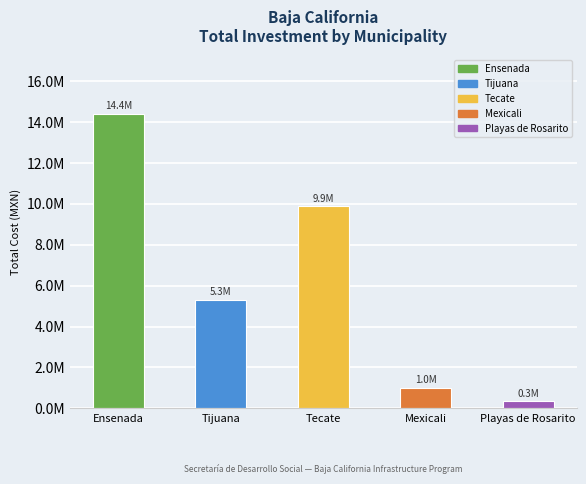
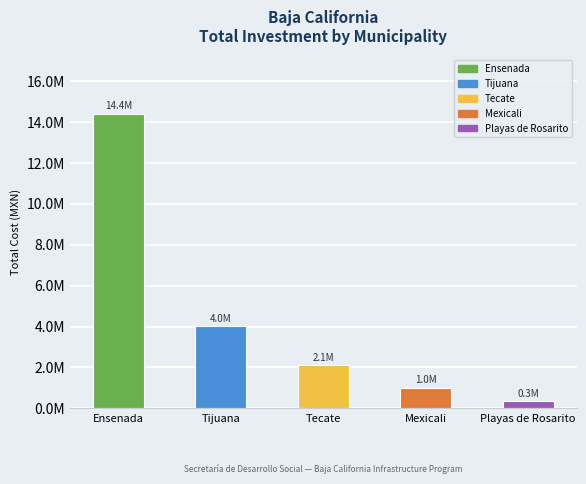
Tijuana: 5.3M -> 4.0M
Tecate: 9.9M -> 2.1M
